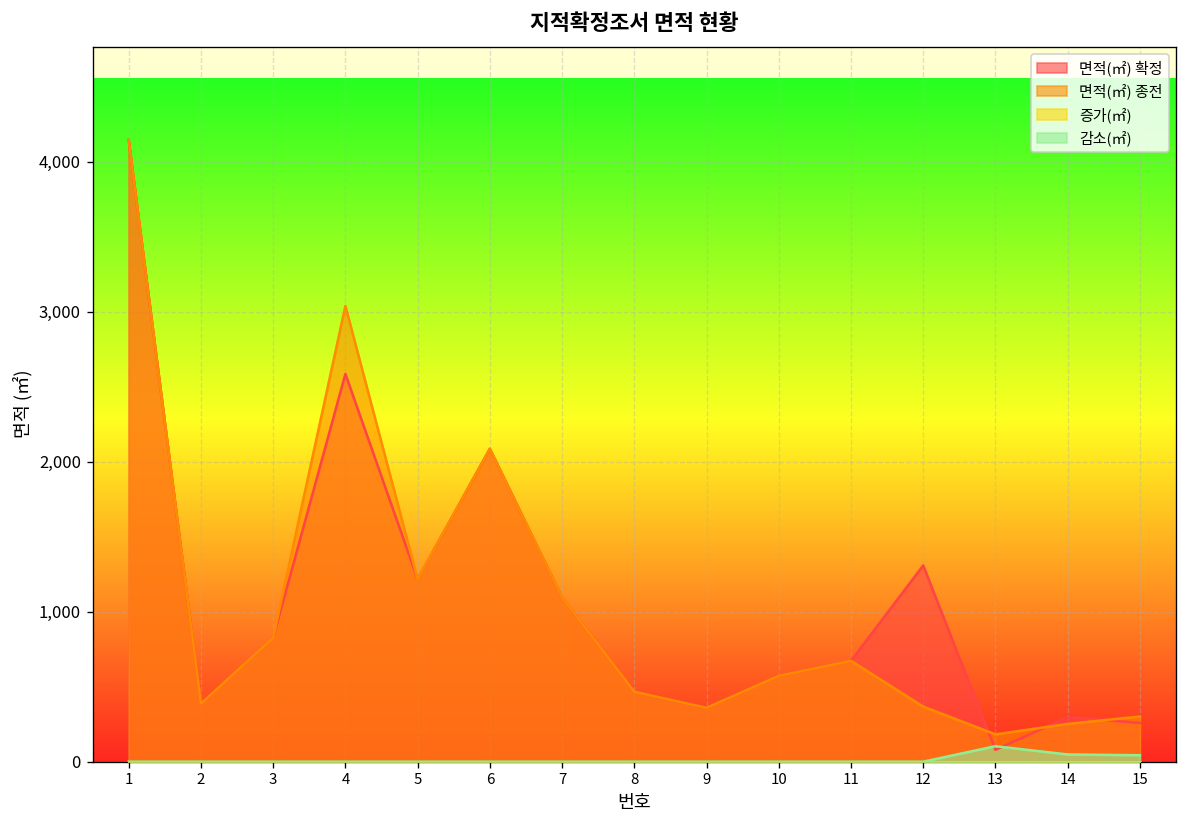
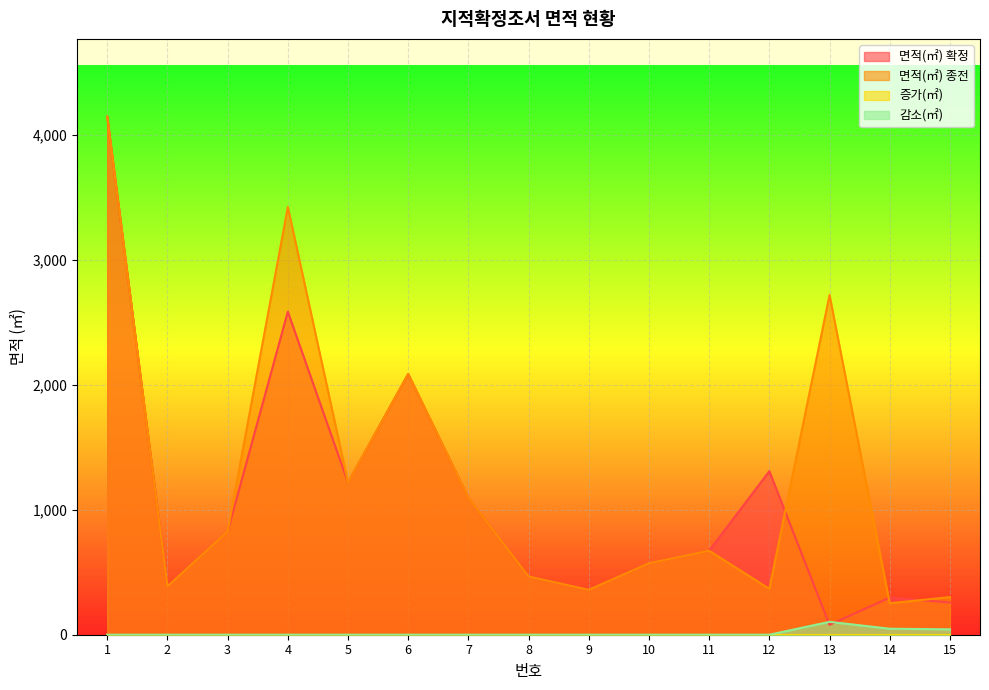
면적(㎡) 종전, 4: 3,040 -> 3,420
면적(㎡) 종전, 13: 180 -> 2,720
